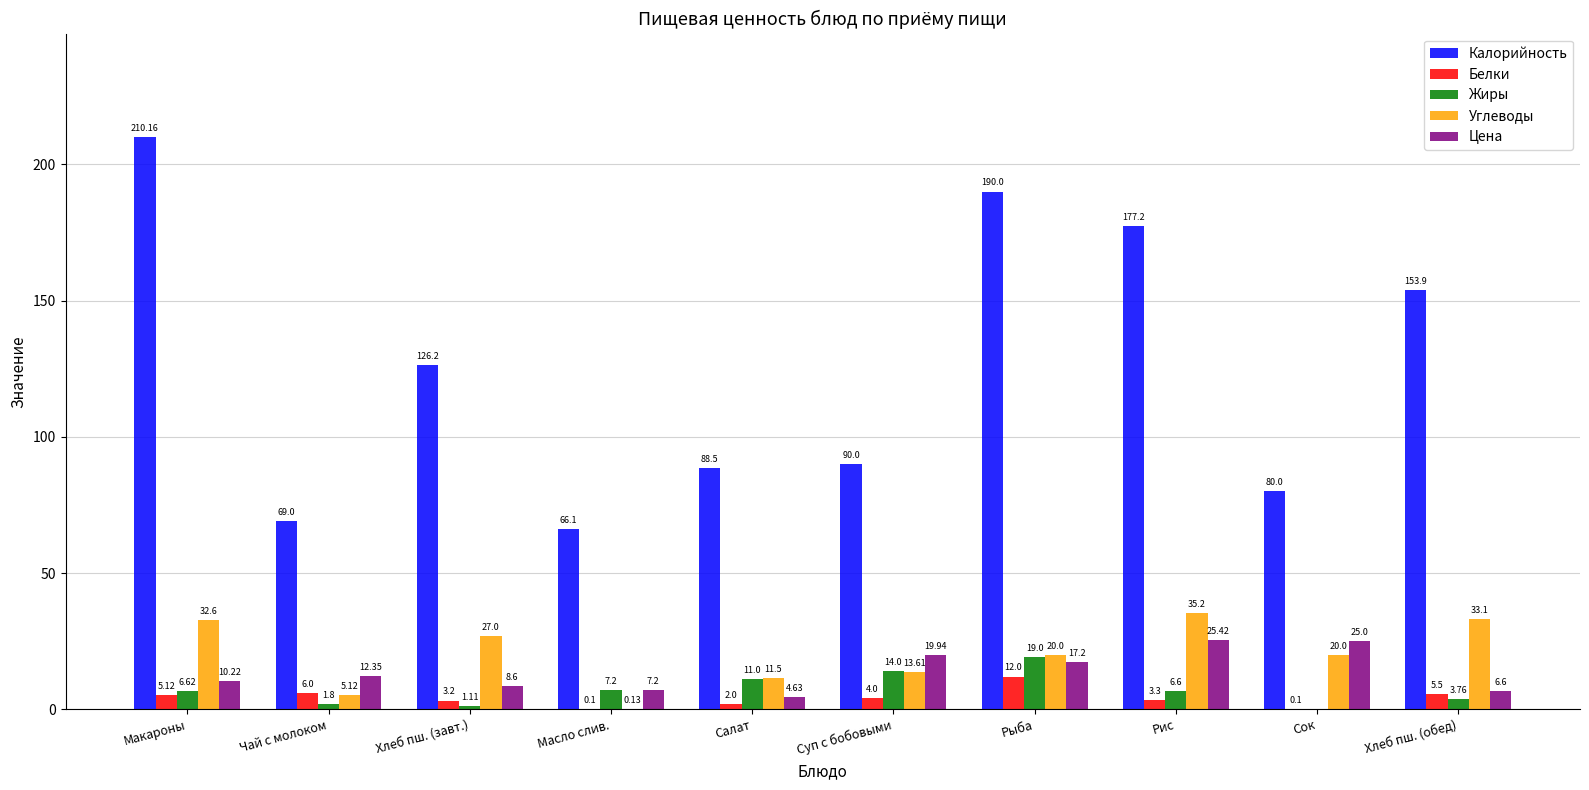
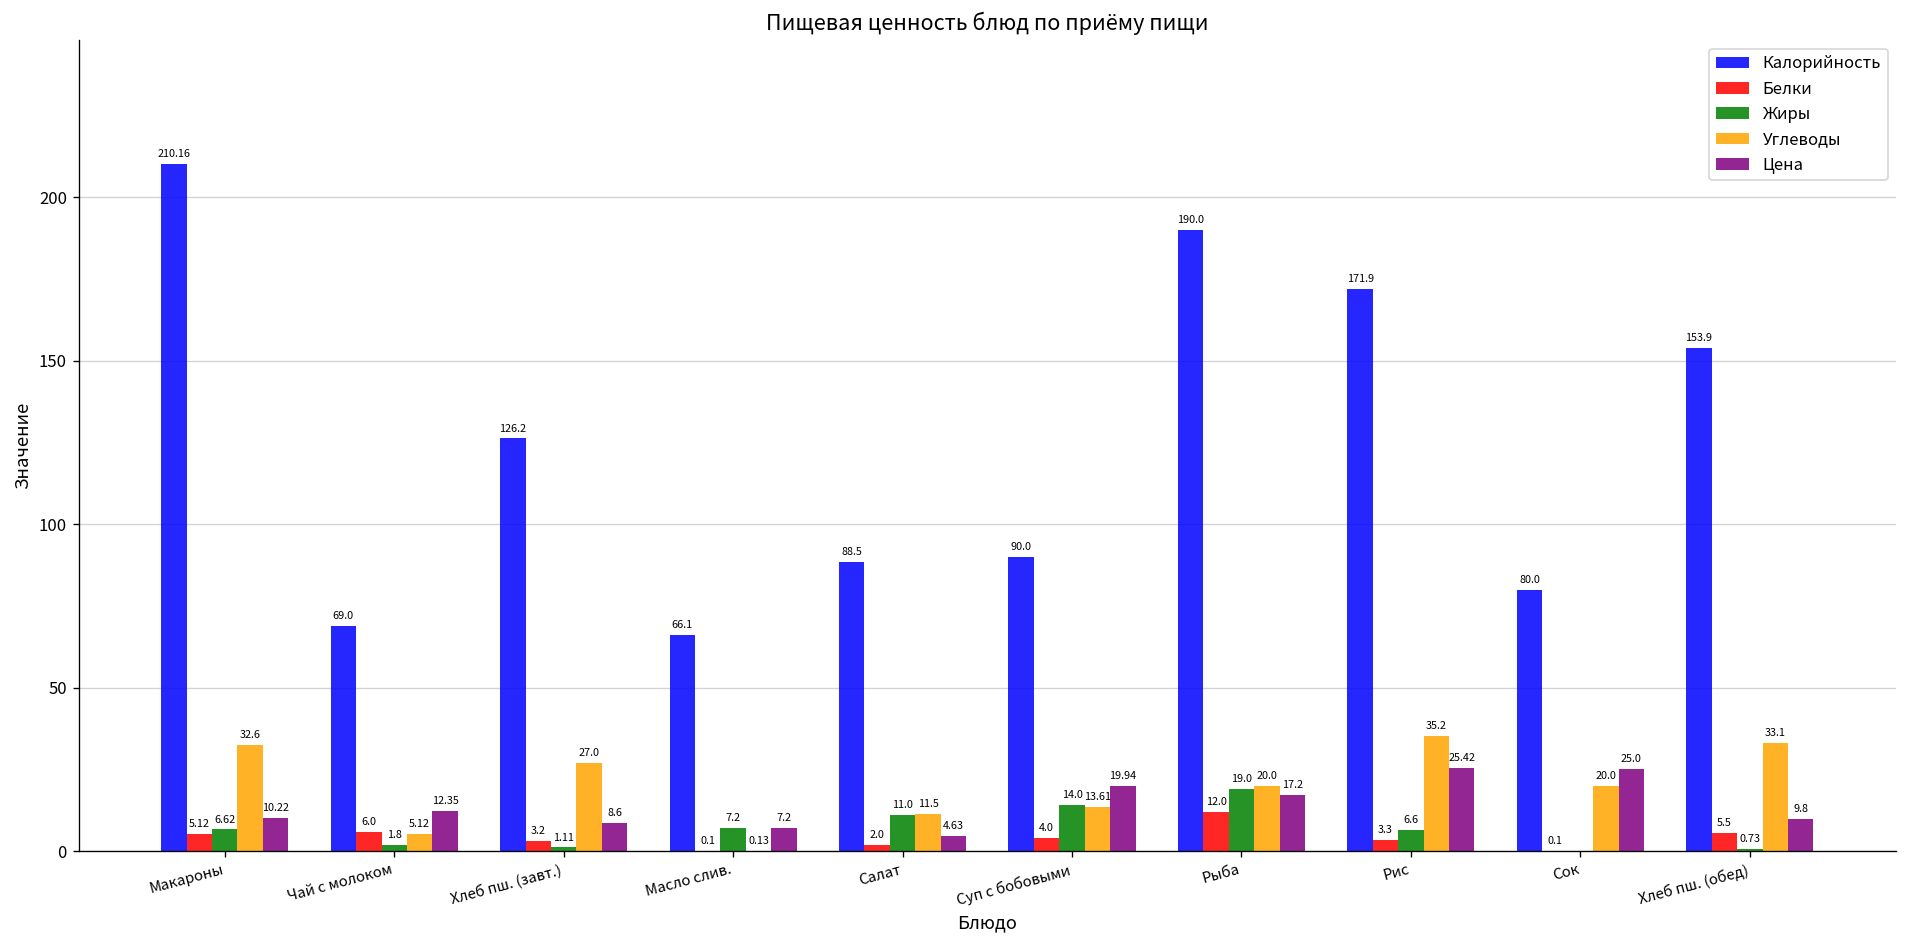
Калорийность, Рис: 177.2 -> 171.9
Жиры, Хлеб пш. (обед): 3.76 -> 0.73
Цена, Хлеб пш. (обед): 6.6 -> 9.8
